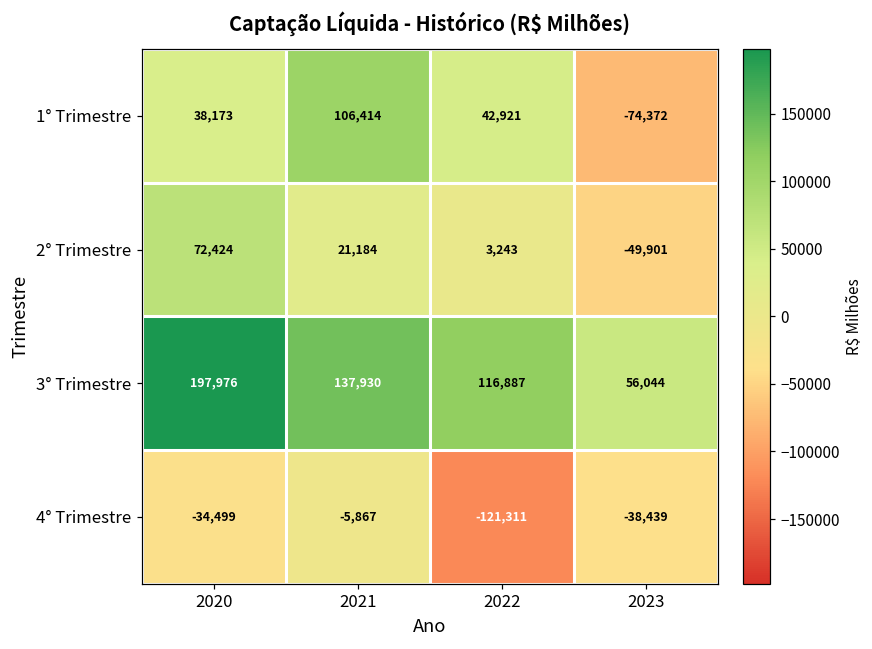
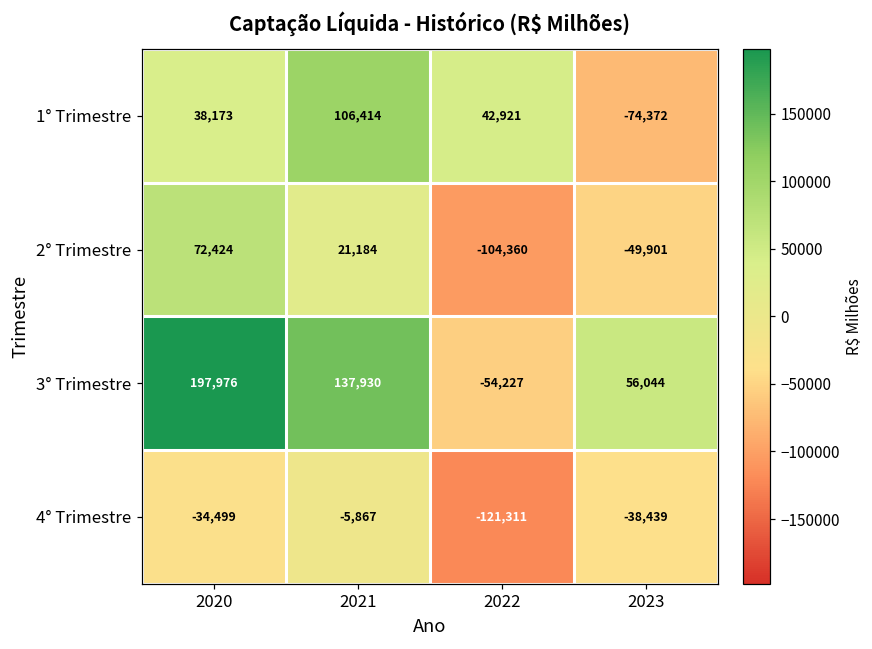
2° Trimestre, 2022: 3,243 -> -104,360
3° Trimestre, 2022: 116,887 -> -54,227
